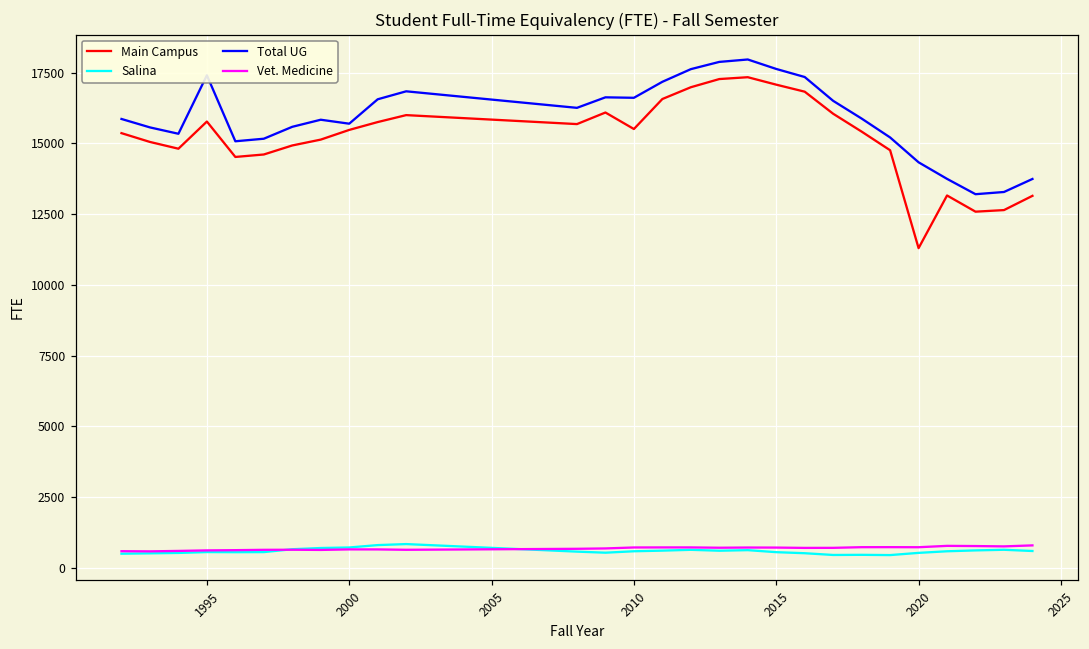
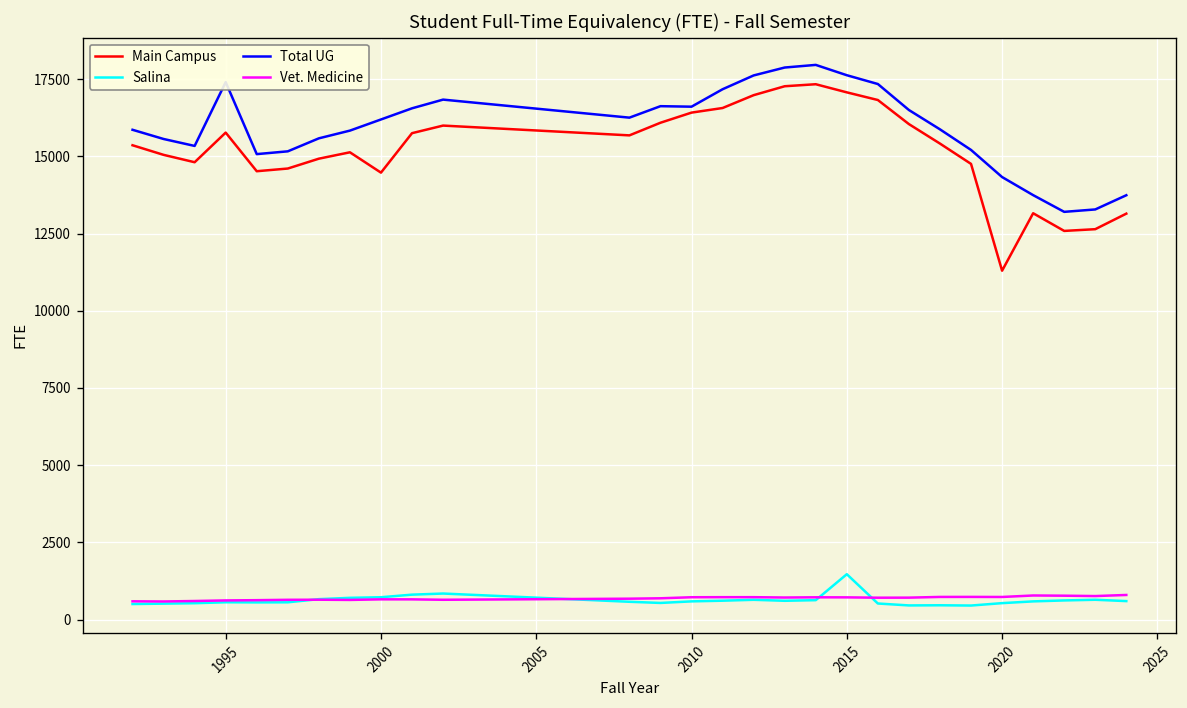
Main Campus, 2000: 15500 -> 14500
Total UG, 2000: 15700 -> 16200
Main Campus, 2010: 15500 -> 16400
Salina, 2015: 600 -> 1500
